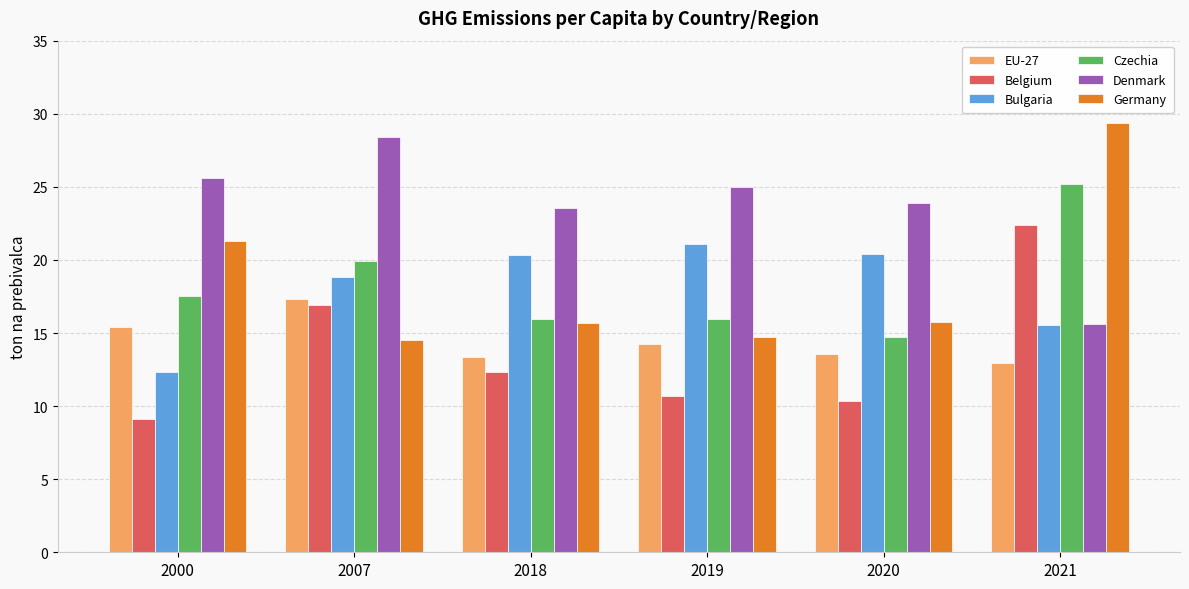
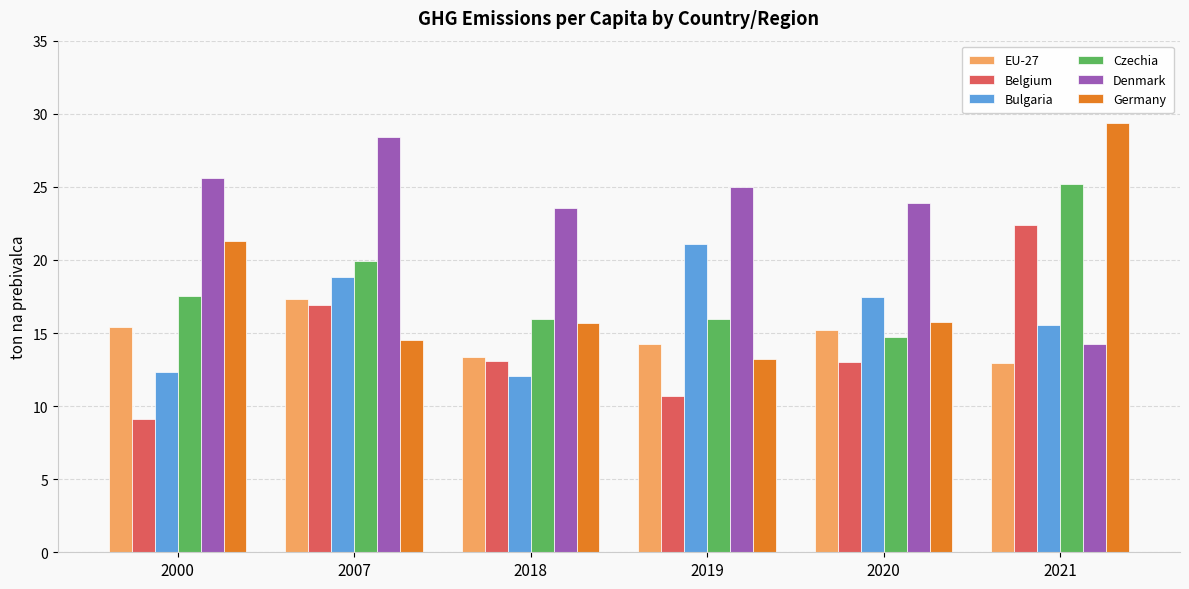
Belgium, 2018: 12.3 -> 13.1
Bulgaria, 2018: 20.3 -> 12.1
Germany, 2019: 14.7 -> 13.2
EU-27, 2020: 13.6 -> 15.2
Belgium, 2020: 10.3 -> 13.0
Bulgaria, 2020: 20.4 -> 17.5
Denmark, 2021: 15.6 -> 14.2
